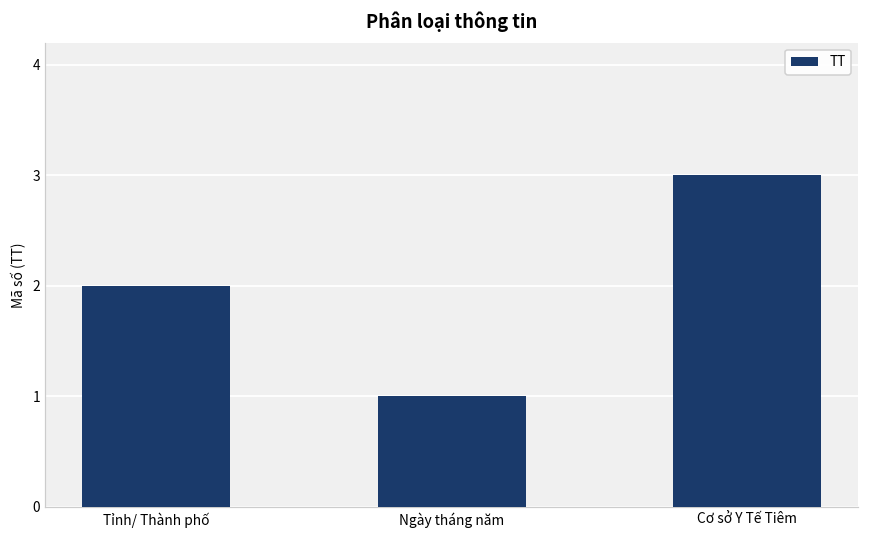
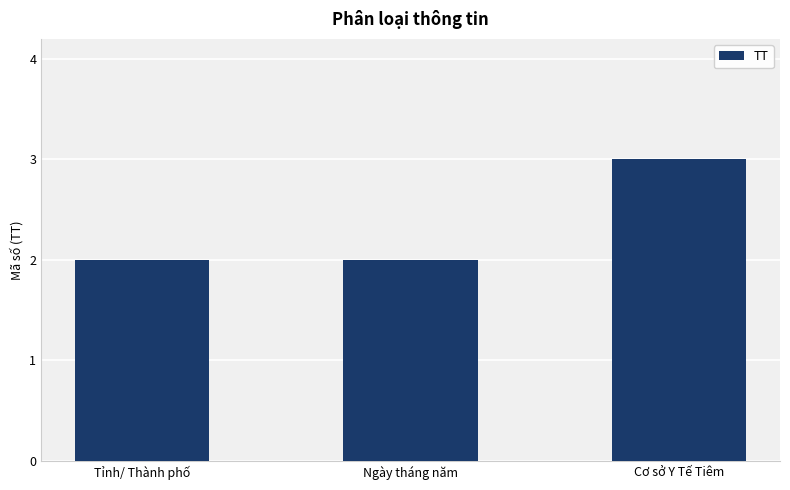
Ngày tháng năm: 1 -> 2
